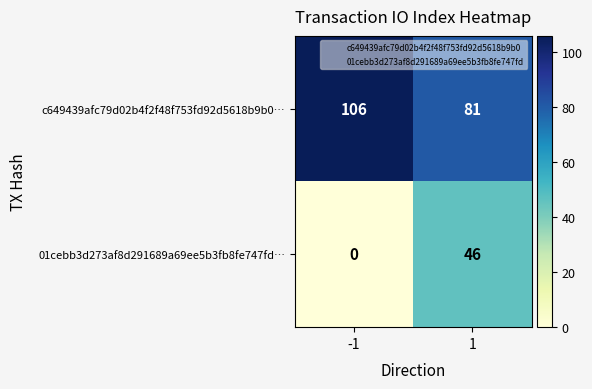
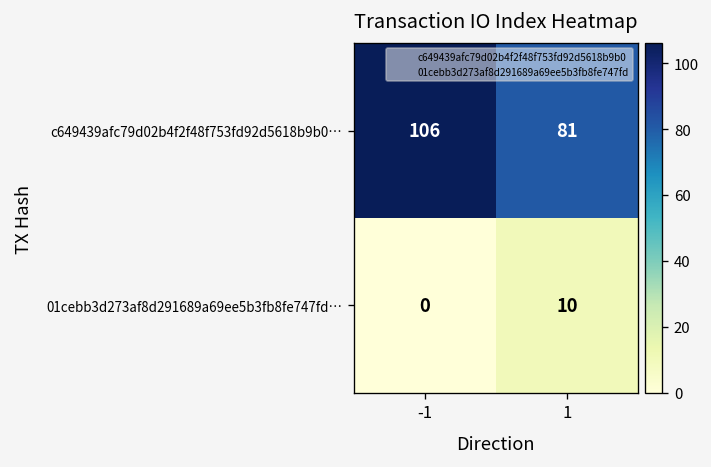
01cebb3d273af8d291689a69ee5b3fb8fe747fd…, 1: 46 -> 10
